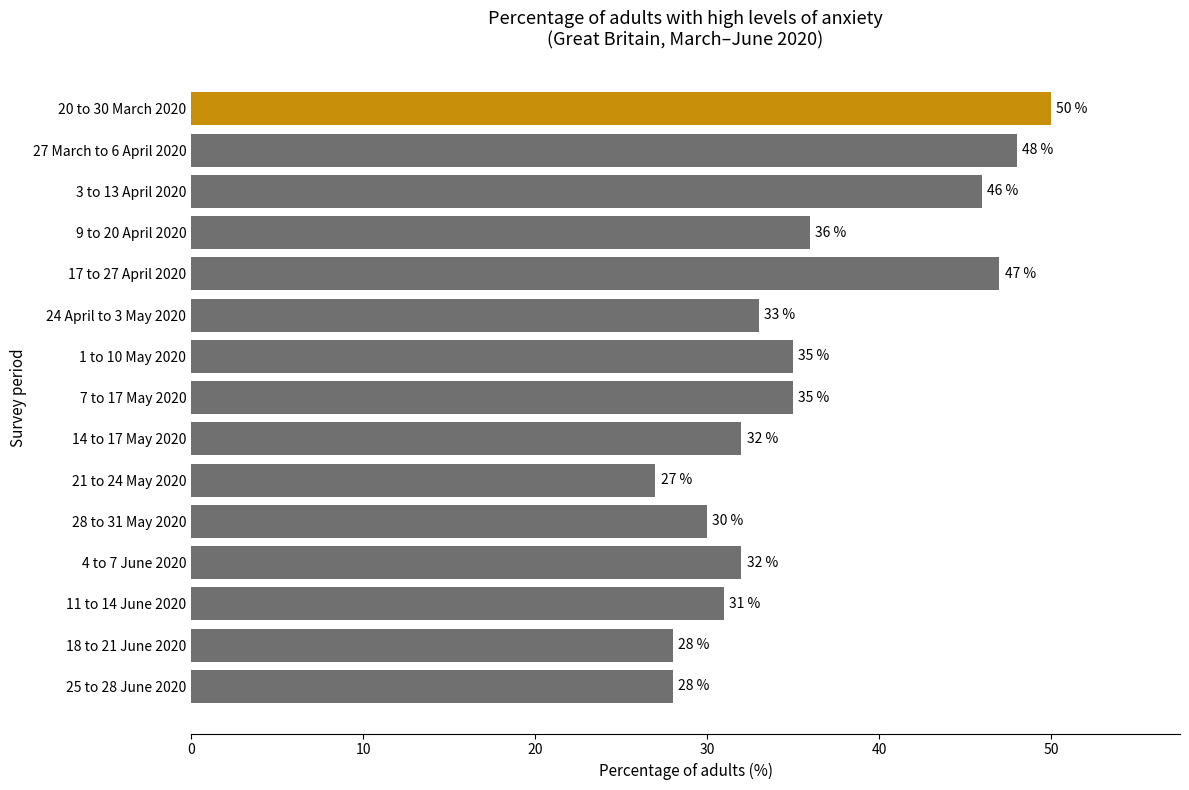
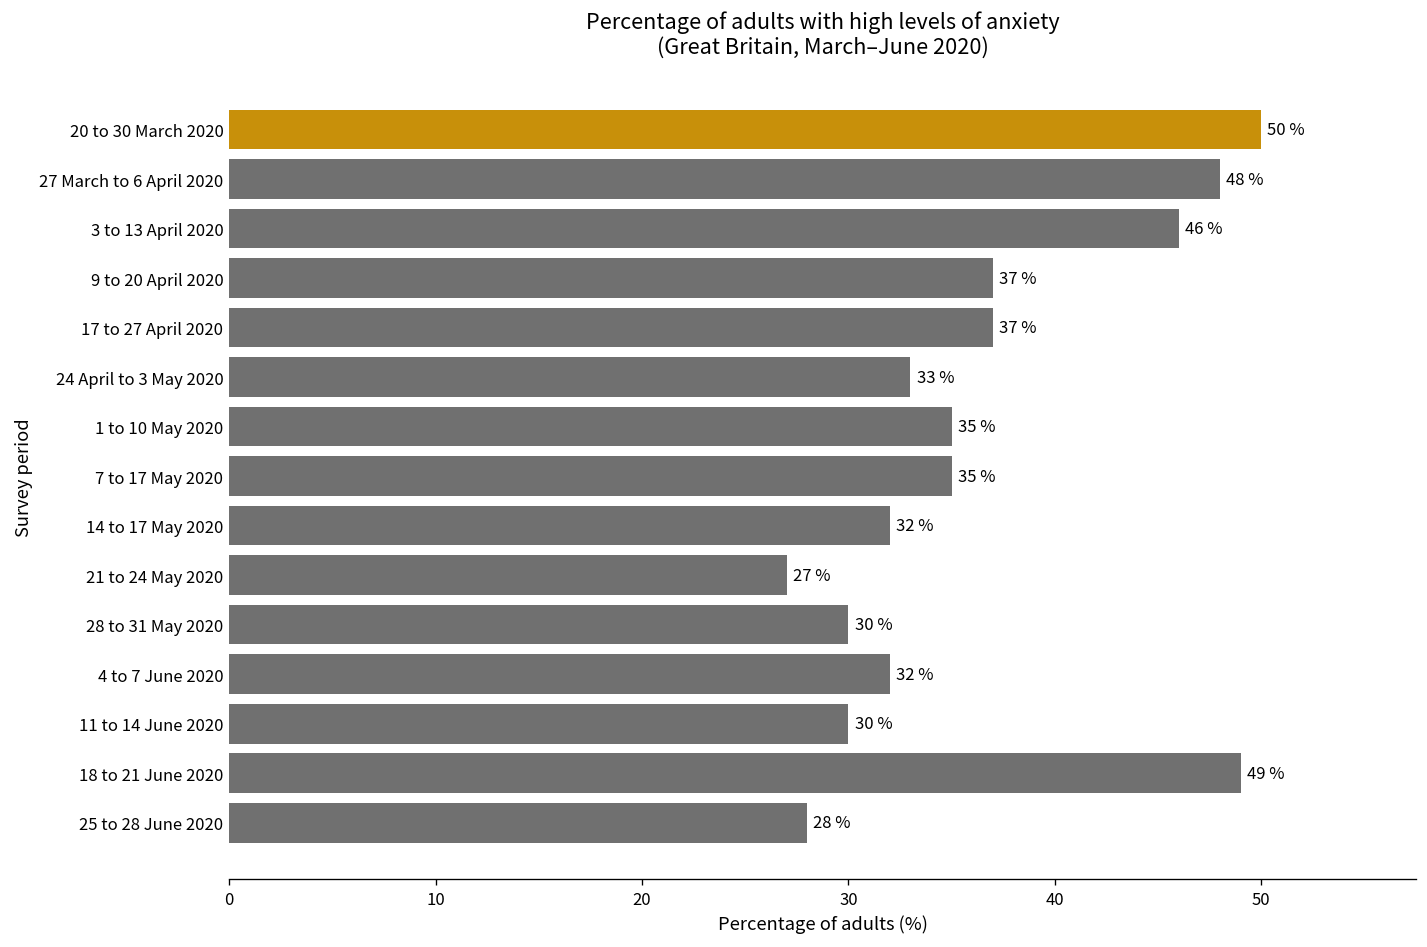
9 to 20 April 2020: 36 % -> 37 %
17 to 27 April 2020: 47 % -> 37 %
11 to 14 June 2020: 31 % -> 30 %
18 to 21 June 2020: 28 % -> 49 %
